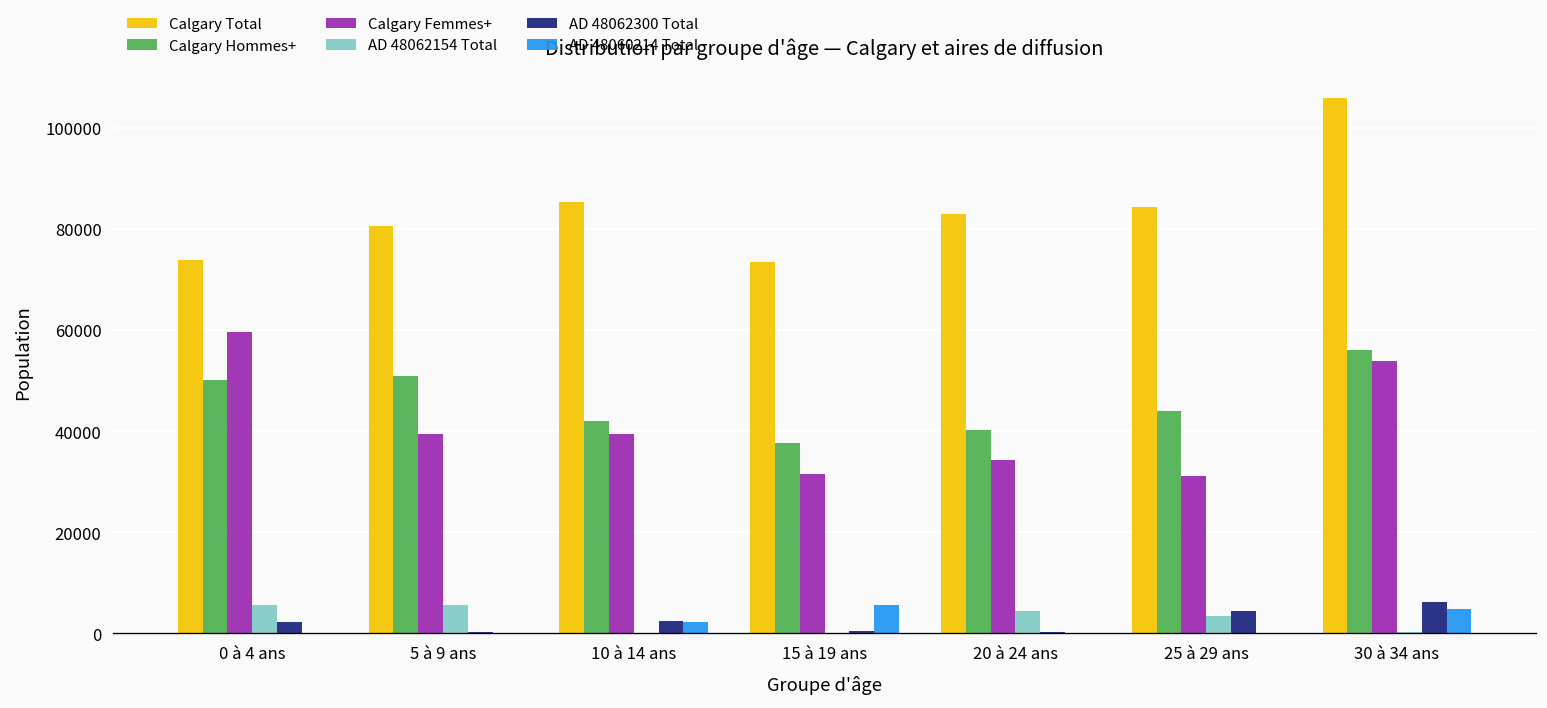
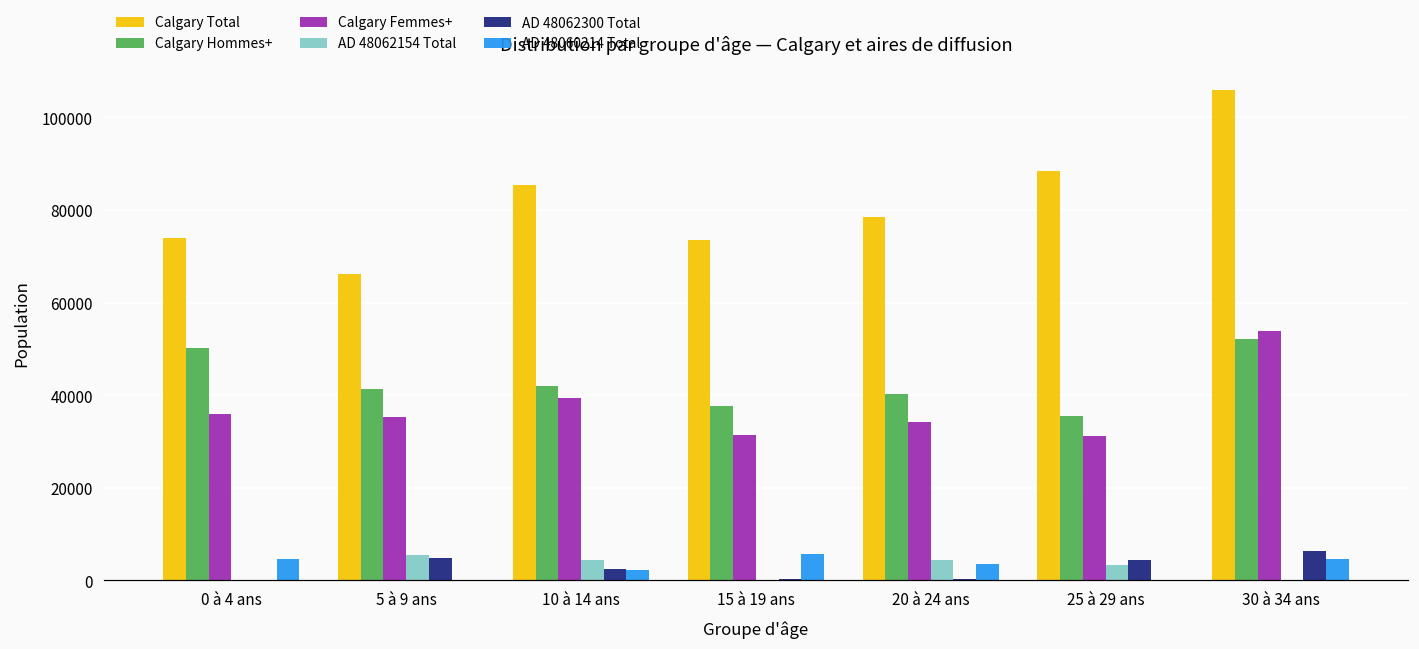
Calgary Femmes+, 0 à 4 ans: 60000 -> 36000
AD 48062154 Total, 0 à 4 ans: 6000 -> 0
AD 48062300 Total, 0 à 4 ans: 2000 -> 0
AD 48060214 Total, 0 à 4 ans: 0 -> 5000
Calgary Total, 5 à 9 ans: 81000 -> 66000
Calgary Hommes+, 5 à 9 ans: 51000 -> 41000
Calgary Femmes+, 5 à 9 ans: 39000 -> 35000
AD 48062300 Total, 5 à 9 ans: 0 -> 5000
AD 48062154 Total, 10 à 14 ans: 0 -> 4000
Calgary Total, 20 à 24 ans: 83000 -> 78000
AD 48060214 Total, 20 à 24 ans: 0 -> 3000
Calgary Total, 25 à 29 ans: 84000 -> 88000
Calgary Hommes+, 25 à 29 ans: 44000 -> 35000
Calgary Hommes+, 30 à 34 ans: 56000 -> 52000
